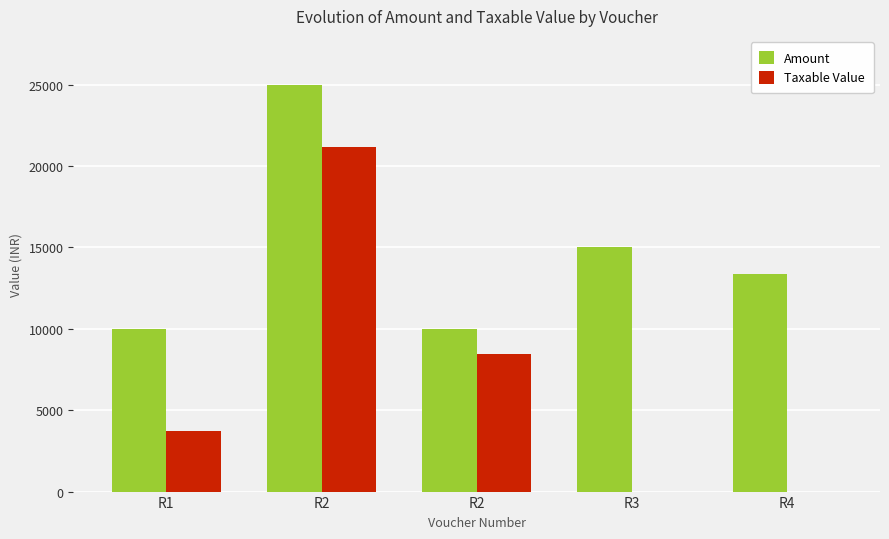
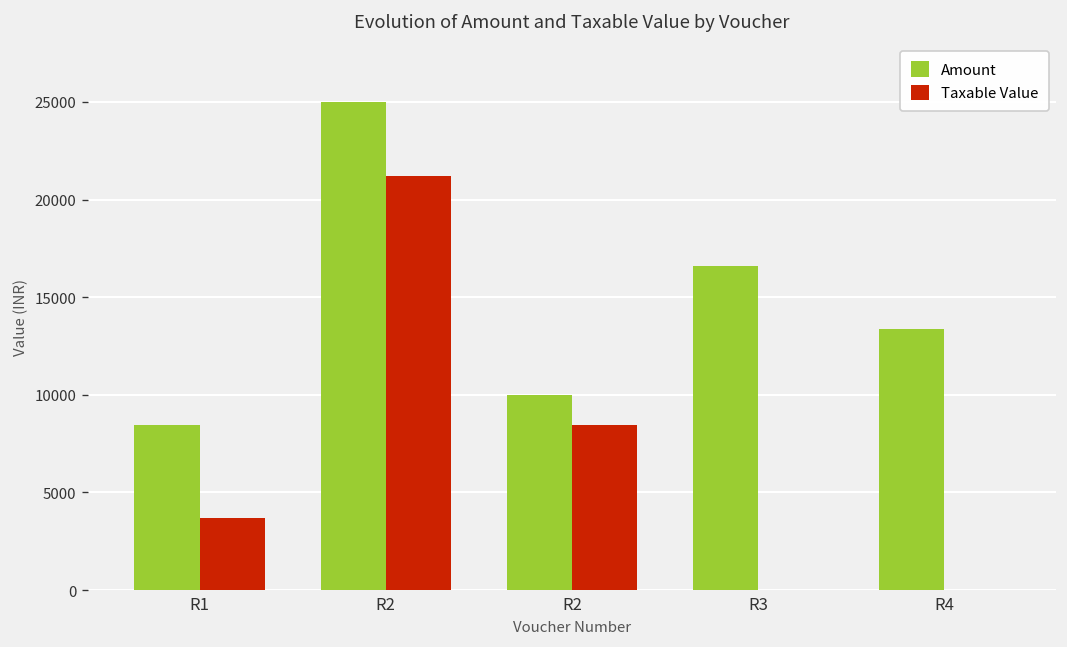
Amount, R1: 10000 -> 8500
Amount, R3: 15000 -> 16600
